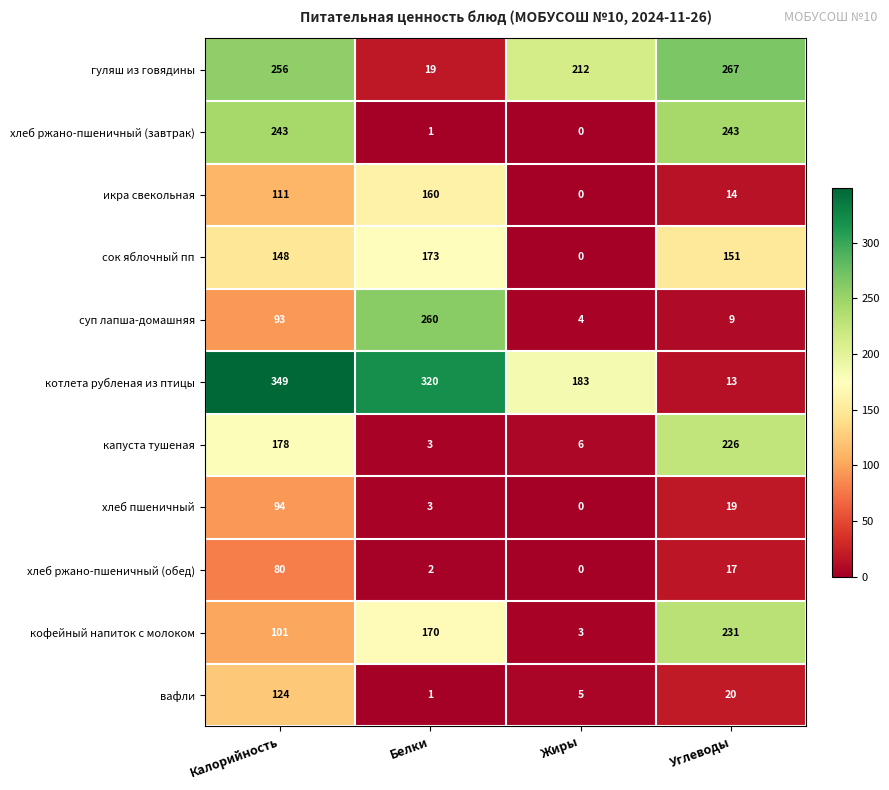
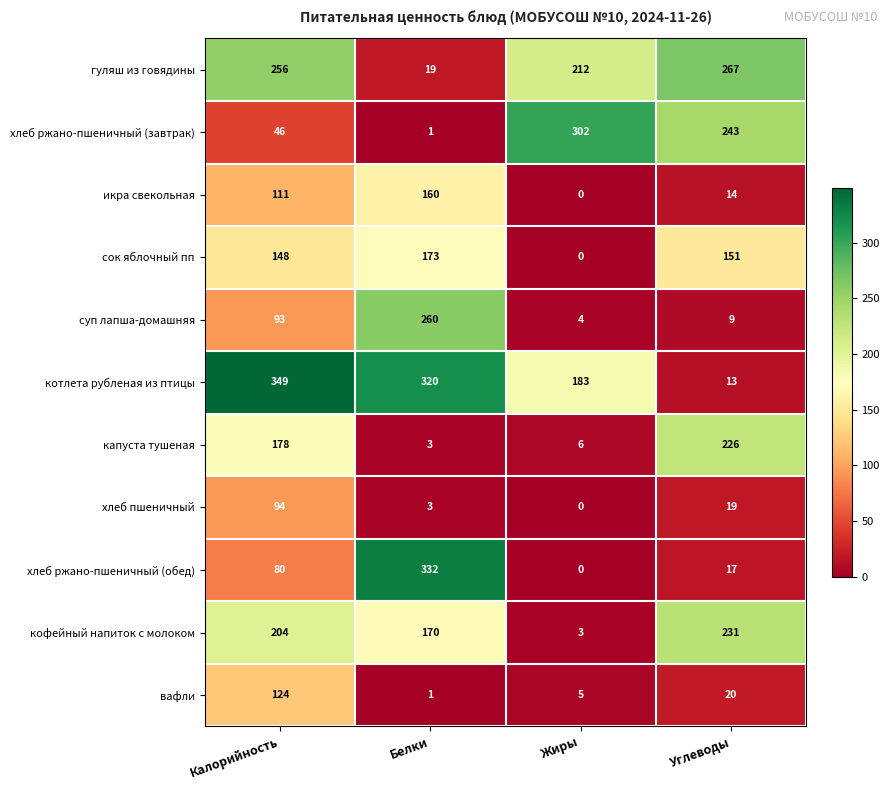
хлеб ржано-пшеничный (завтрак), Калорийность: 243 -> 46
хлеб ржано-пшеничный (завтрак), Жиры: 0 -> 302
хлеб ржано-пшеничный (обед), Белки: 2 -> 332
кофейный напиток с молоком, Калорийность: 101 -> 204
